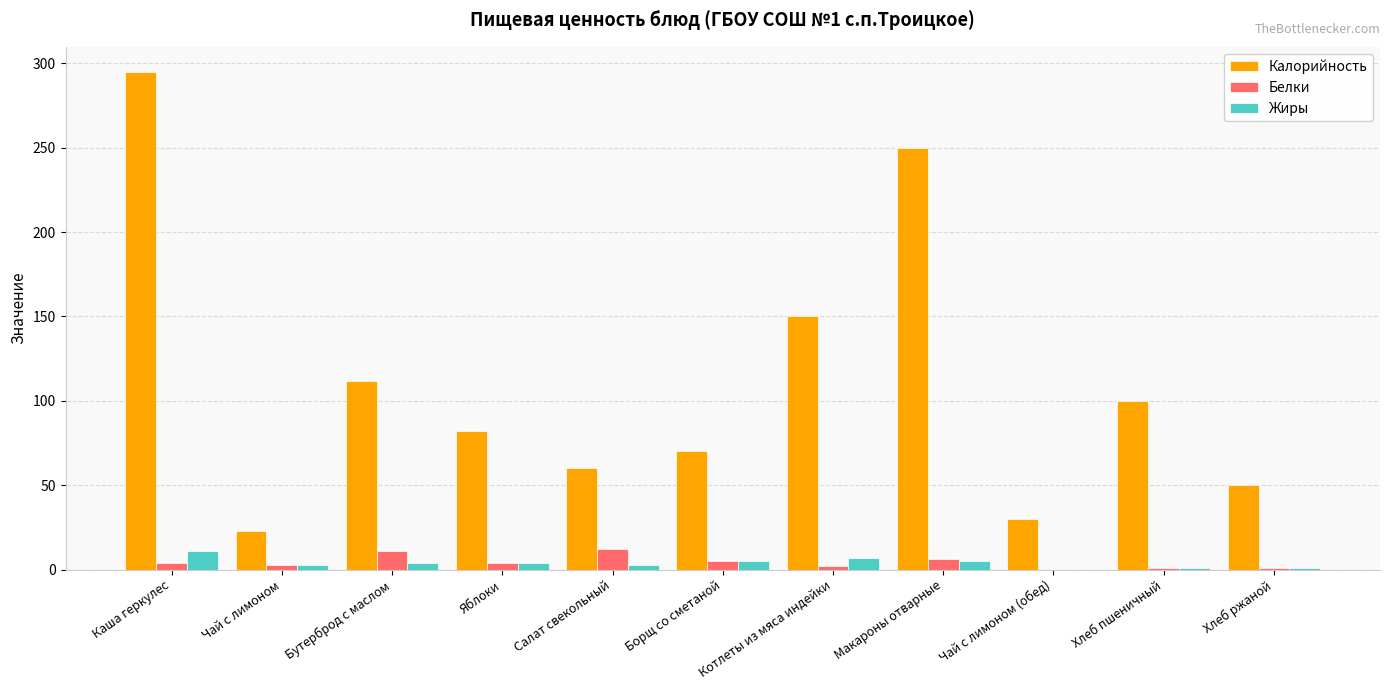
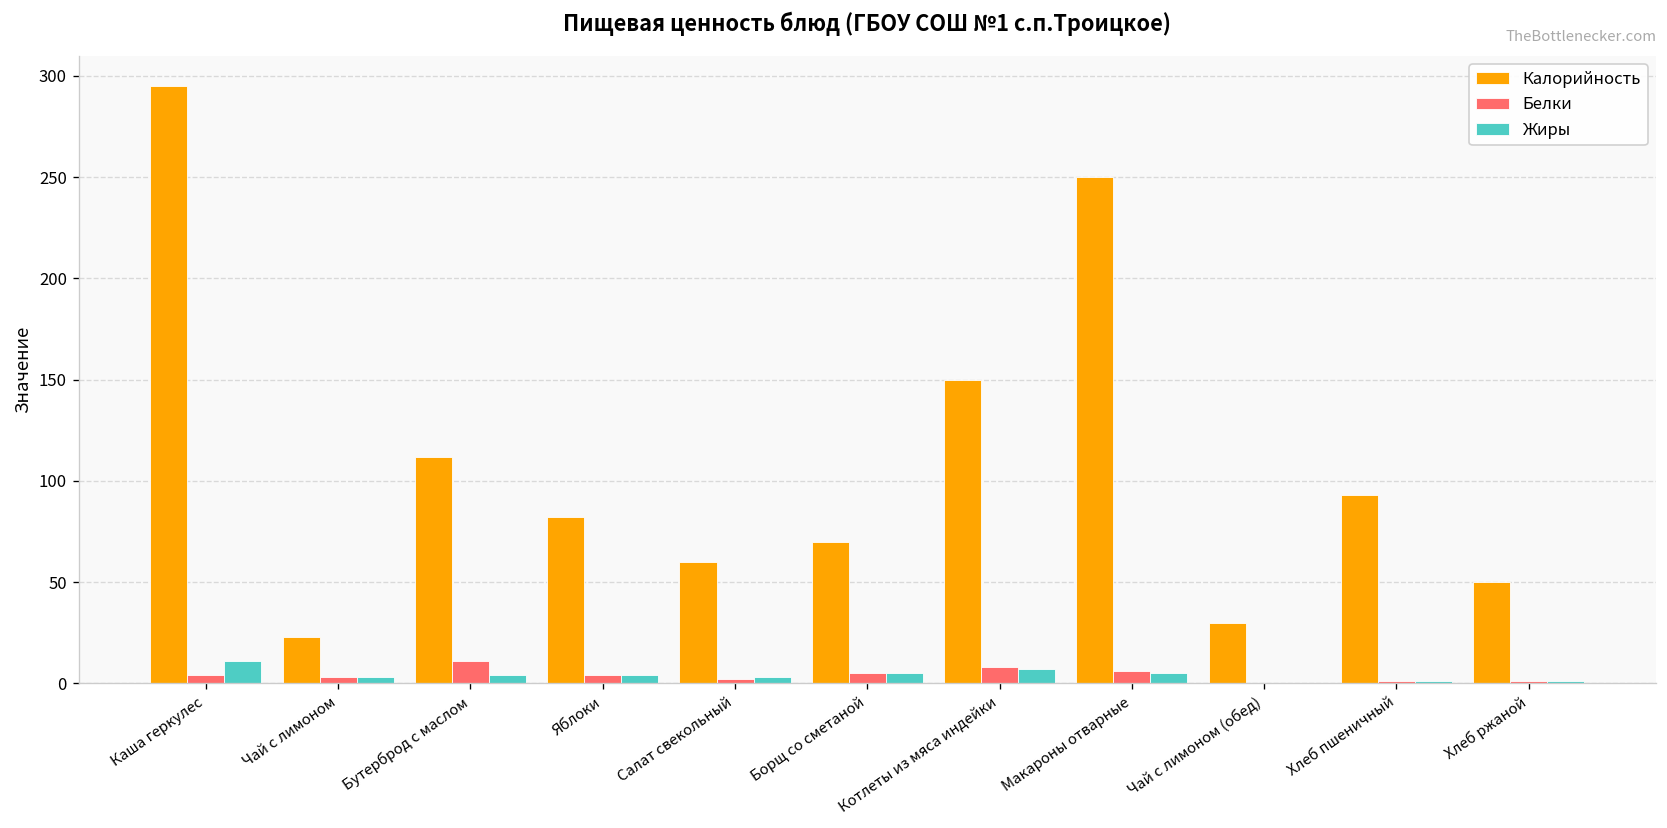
Белки, Салат свекольный: 12 -> 2
Белки, Котлеты из мяса индейки: 2 -> 8
Калорийность, Хлеб пшеничный: 100 -> 93
